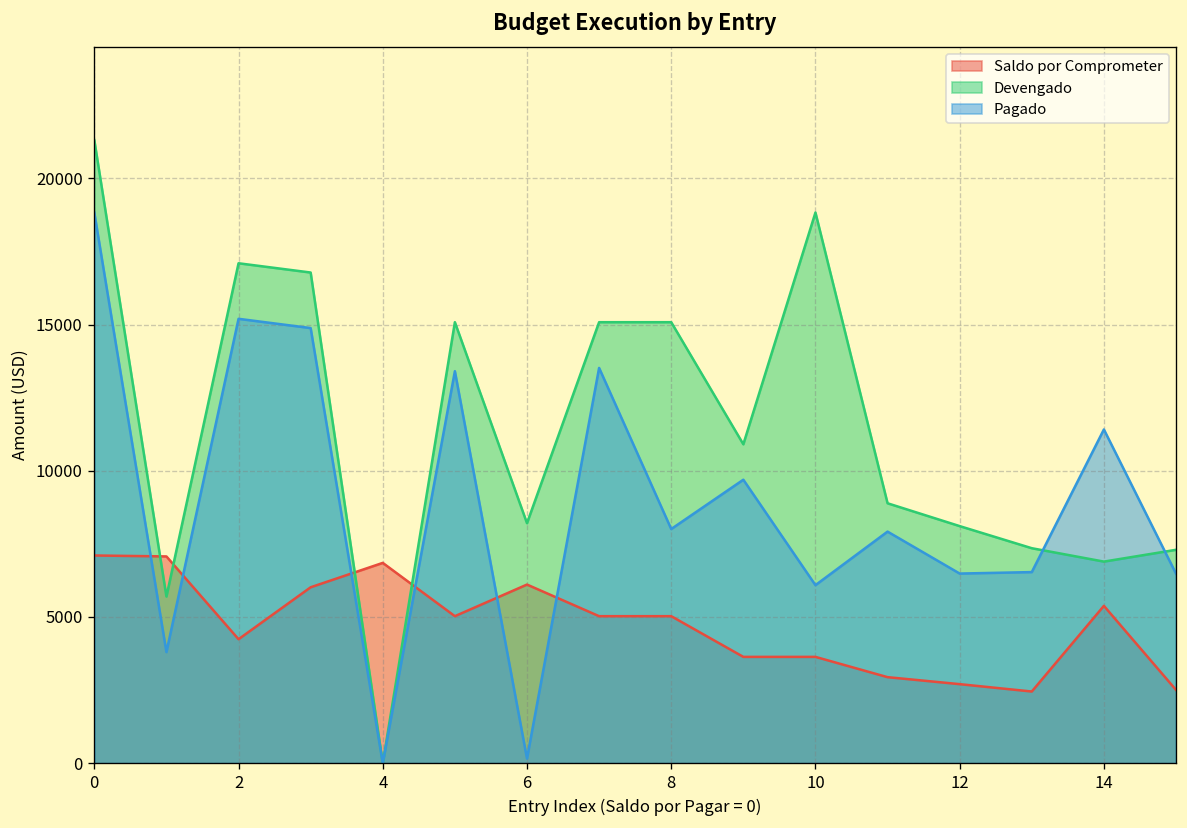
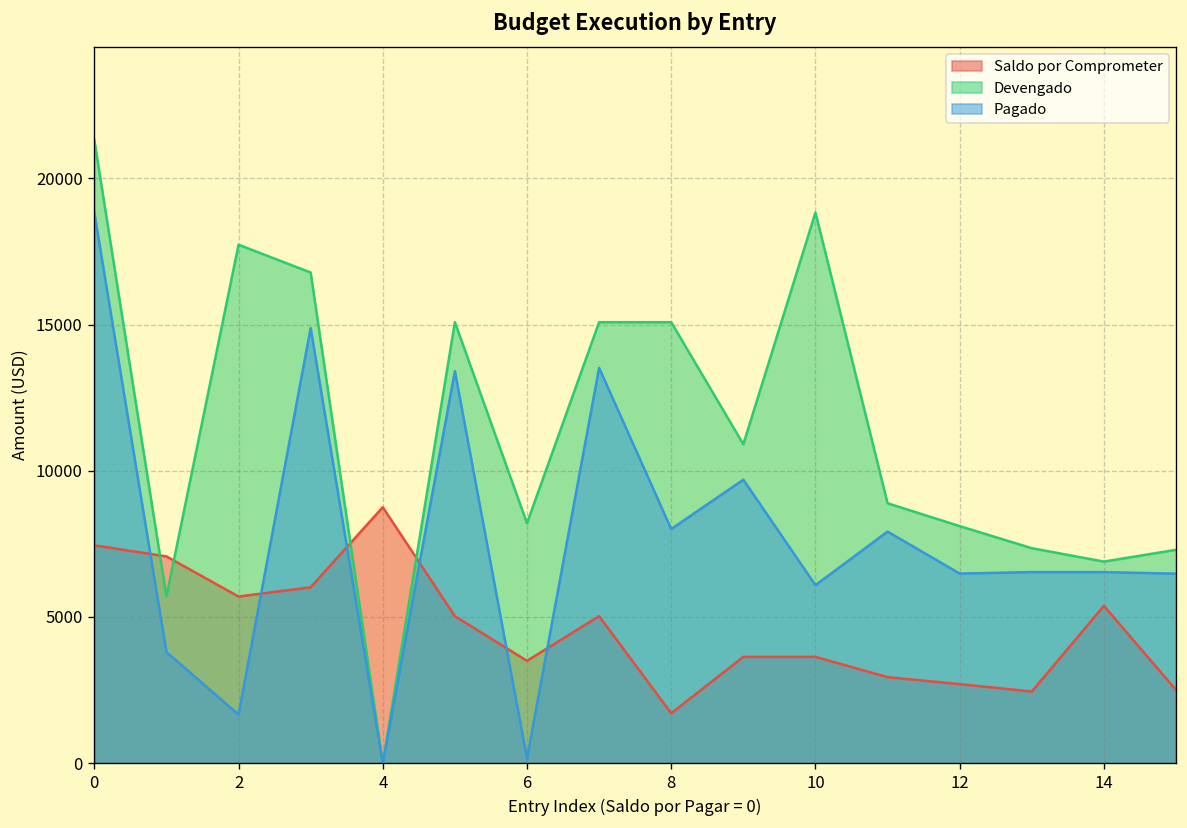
Saldo por Comprometer, 0: 7100 -> 7500
Saldo por Comprometer, 2: 4200 -> 5700
Devengado, 2: 17100 -> 17700
Pagado, 2: 15200 -> 1700
Saldo por Comprometer, 4: 6900 -> 8800
Saldo por Comprometer, 6: 6100 -> 3500
Saldo por Comprometer, 8: 5000 -> 1700
Pagado, 14: 11400 -> 6500
